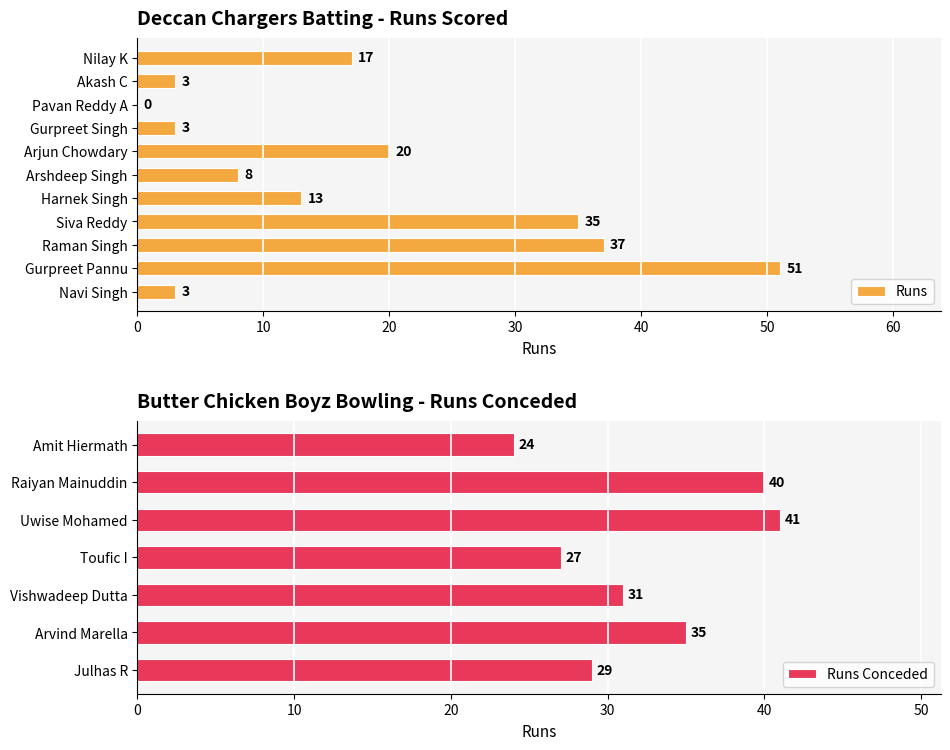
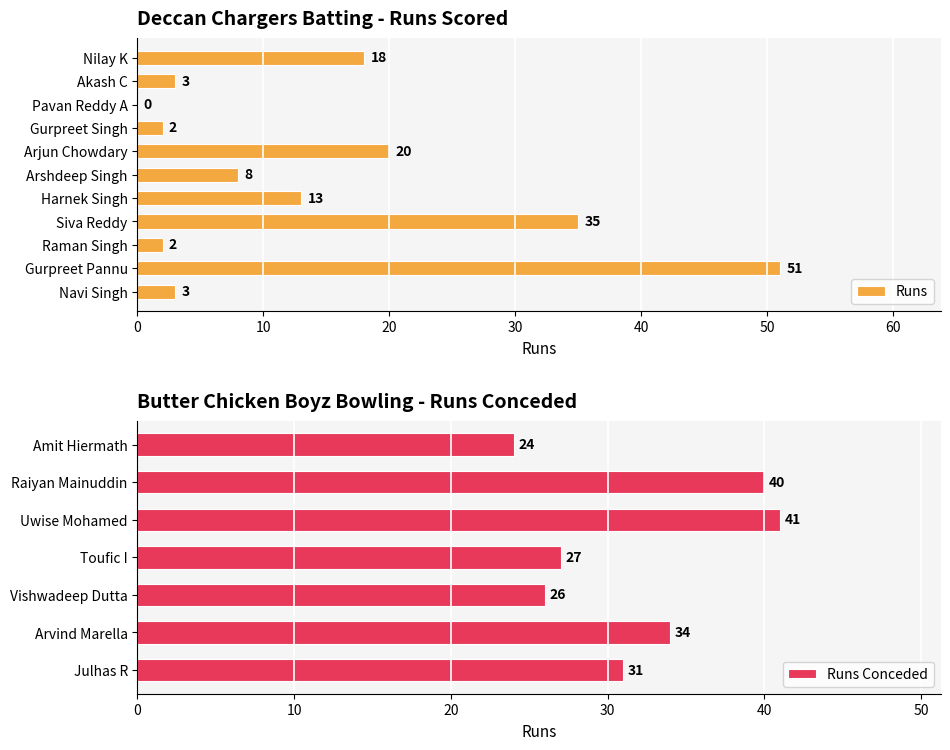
Deccan Chargers Batting - Runs Scored, Nilay K: 17 -> 18
Deccan Chargers Batting - Runs Scored, Gurpreet Singh: 3 -> 2
Deccan Chargers Batting - Runs Scored, Raman Singh: 37 -> 2
Butter Chicken Boyz Bowling - Runs Conceded, Vishwadeep Dutta: 31 -> 26
Butter Chicken Boyz Bowling - Runs Conceded, Arvind Marella: 35 -> 34
Butter Chicken Boyz Bowling - Runs Conceded, Julhas R: 29 -> 31
